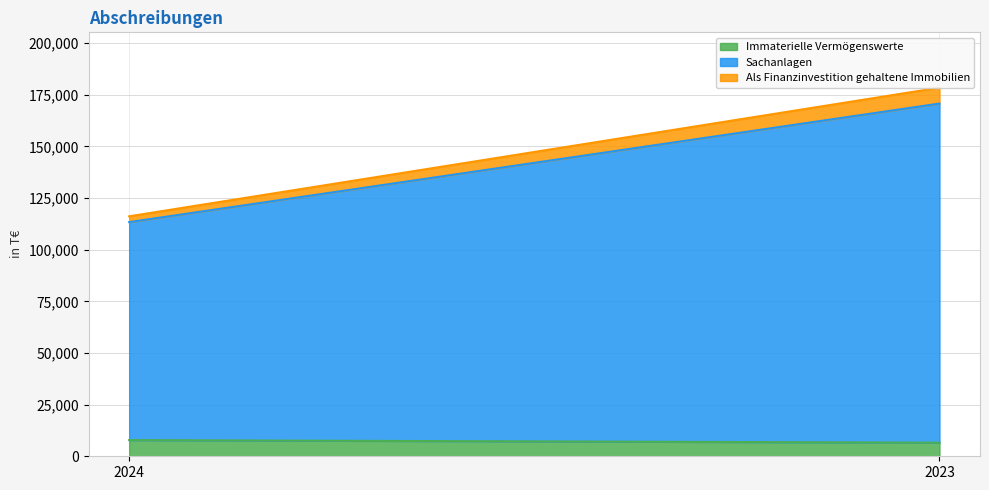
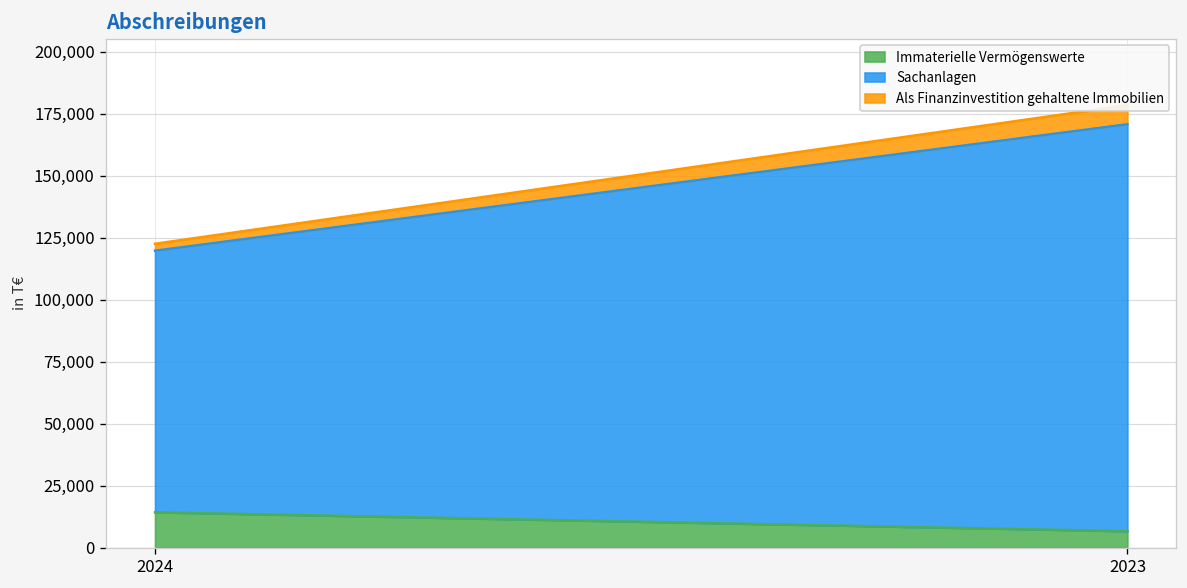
Immaterielle Vermögenswerte, 2024: 8,000 -> 14,000
